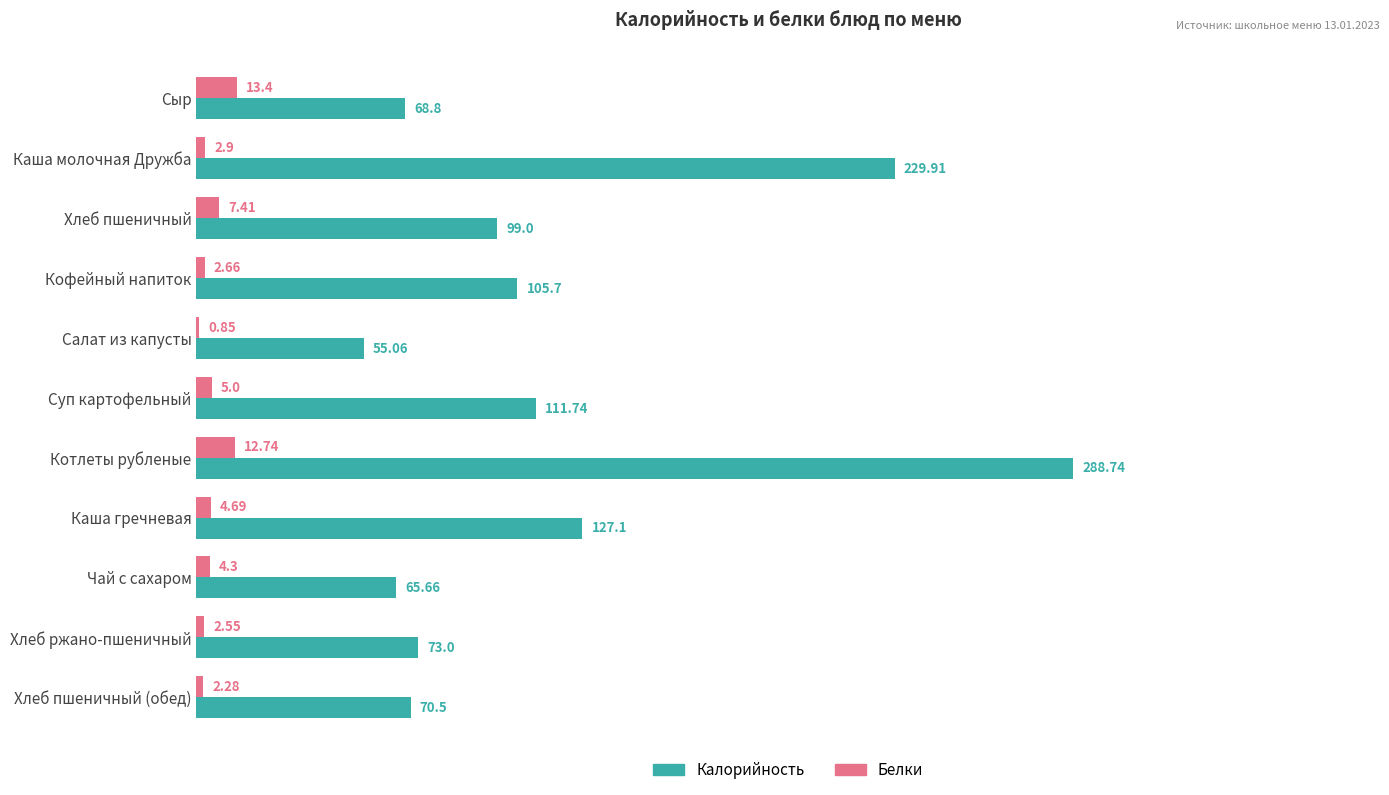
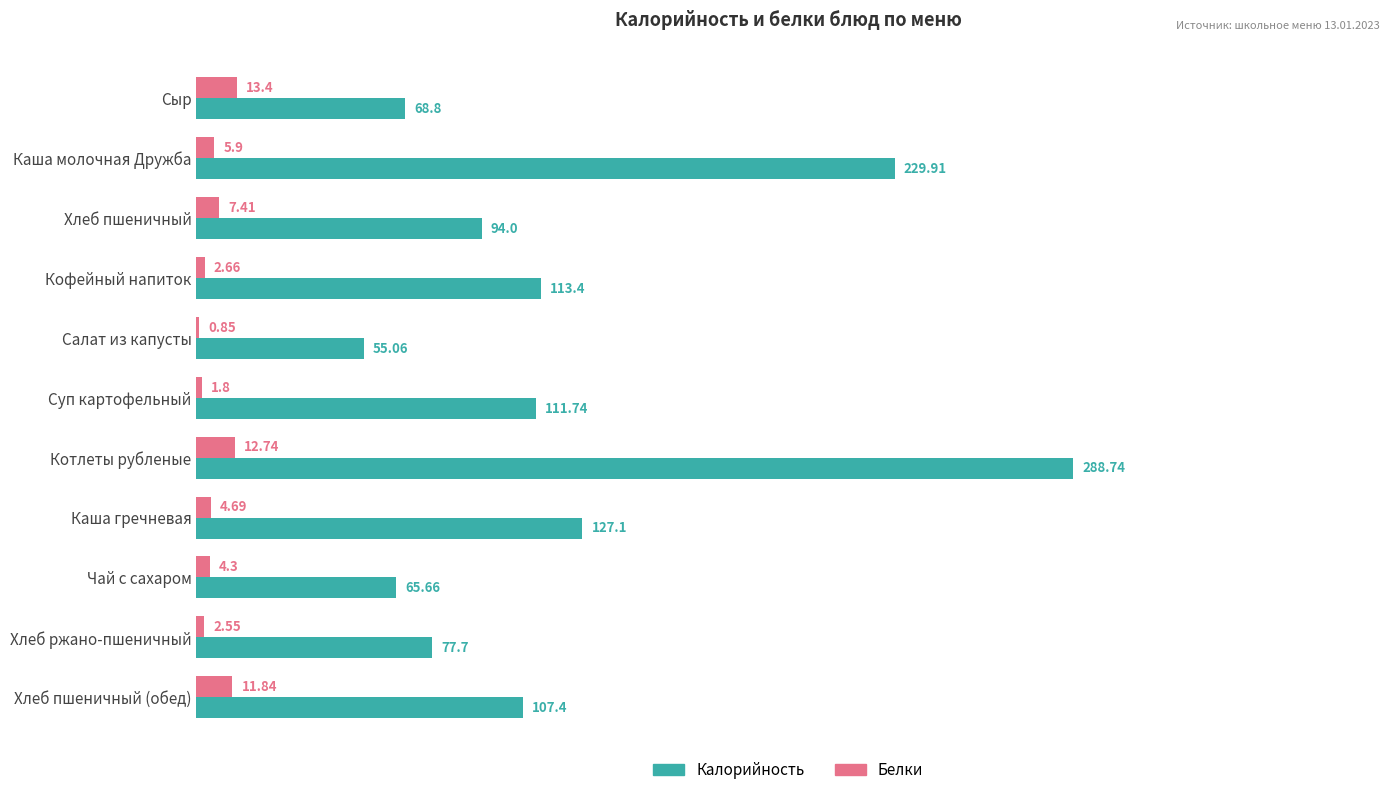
Белки, Каша молочная Дружба: 2.9 -> 5.9
Калорийность, Хлеб пшеничный: 99.0 -> 94.0
Калорийность, Кофейный напиток: 105.7 -> 113.4
Белки, Суп картофельный: 5.0 -> 1.8
Калорийность, Хлеб ржано-пшеничный: 73.0 -> 77.7
Белки, Хлеб пшеничный (обед): 2.28 -> 11.84
Калорийность, Хлеб пшеничный (обед): 70.5 -> 107.4
